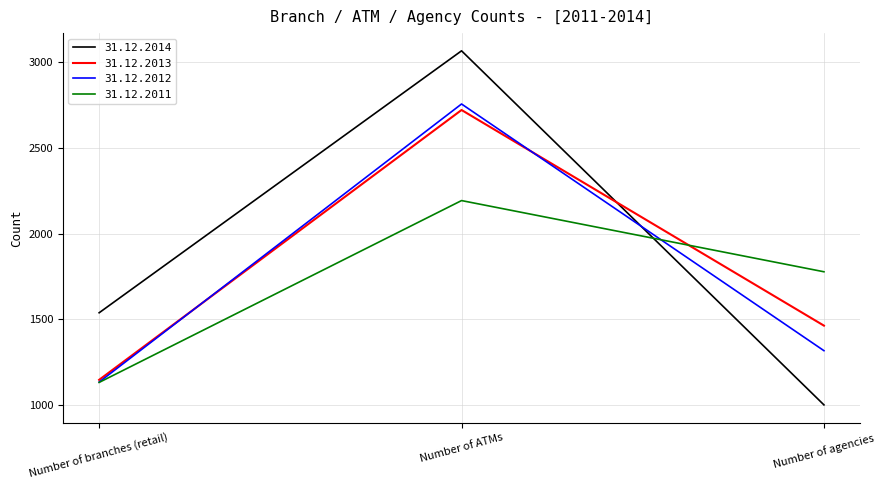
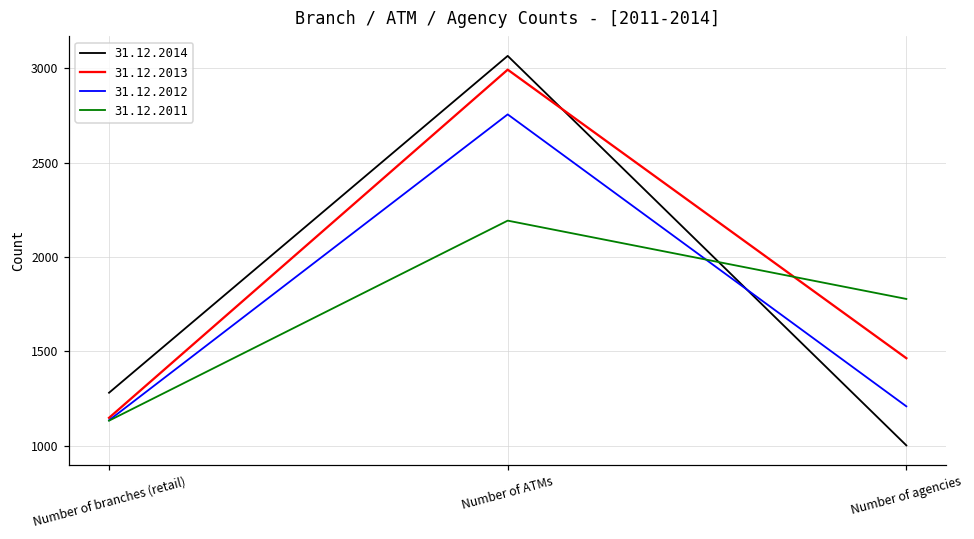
31.12.2014, Number of branches (retail): 1540 -> 1280
31.12.2013, Number of ATMs: 2720 -> 2990
31.12.2012, Number of agencies: 1320 -> 1210
